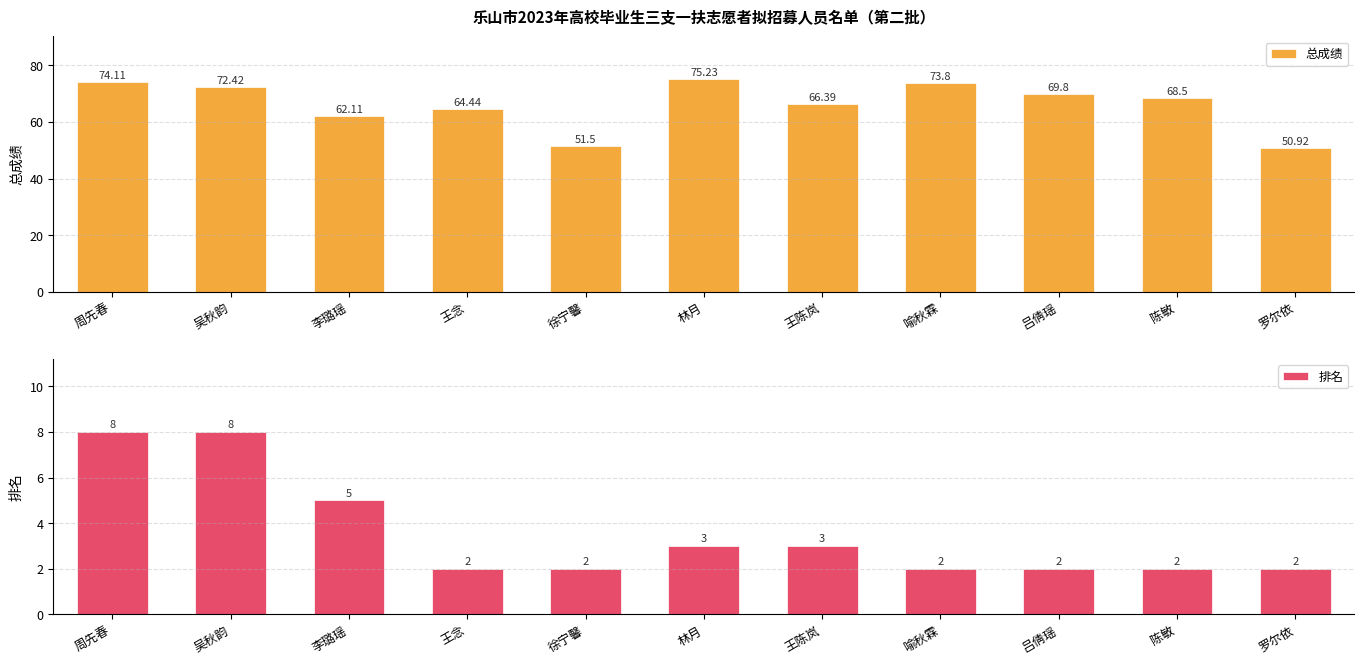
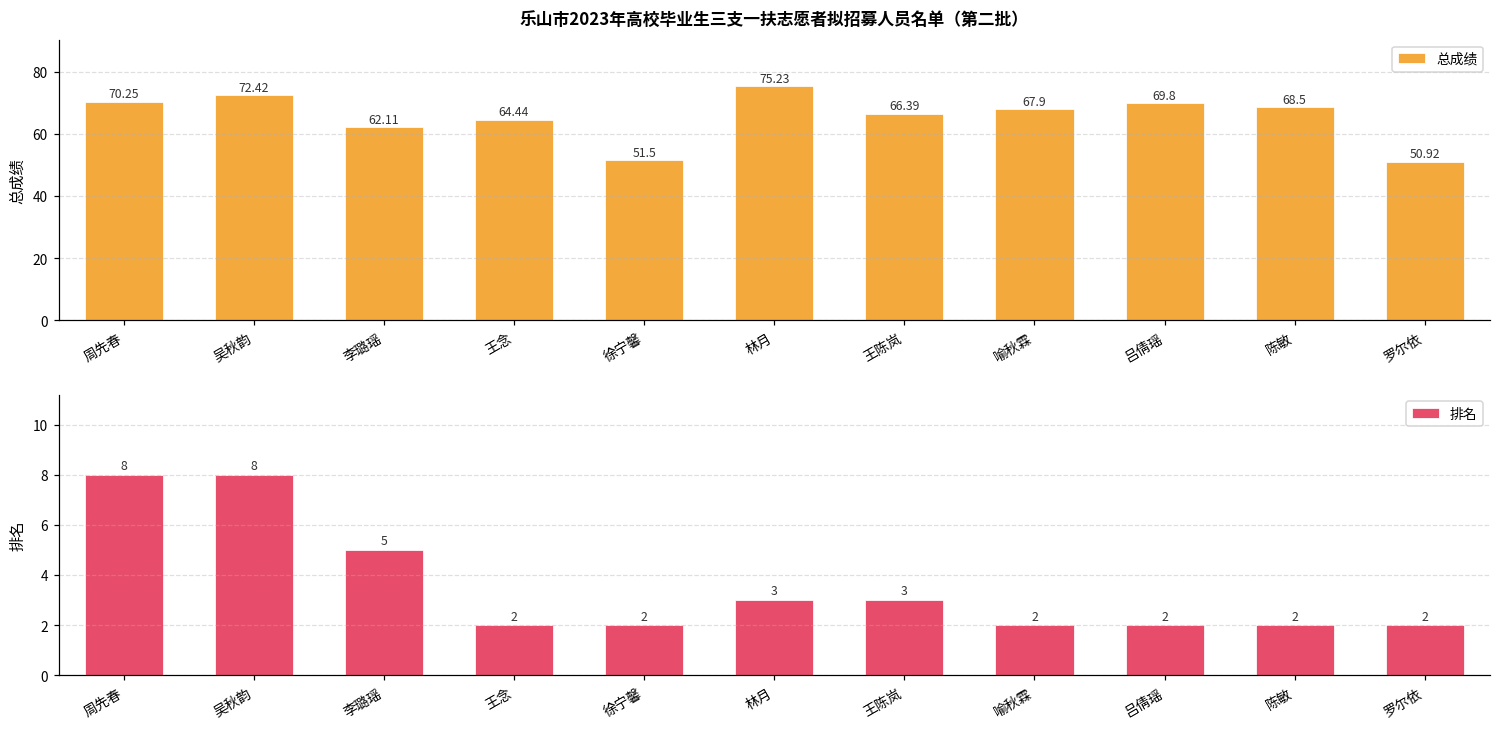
乐山市2023年高校毕业生三支一扶志愿者拟招募人员名单（第二批）, 周先春: 74.11 -> 70.25
乐山市2023年高校毕业生三支一扶志愿者拟招募人员名单（第二批）, 喻秋霖: 73.8 -> 67.9
